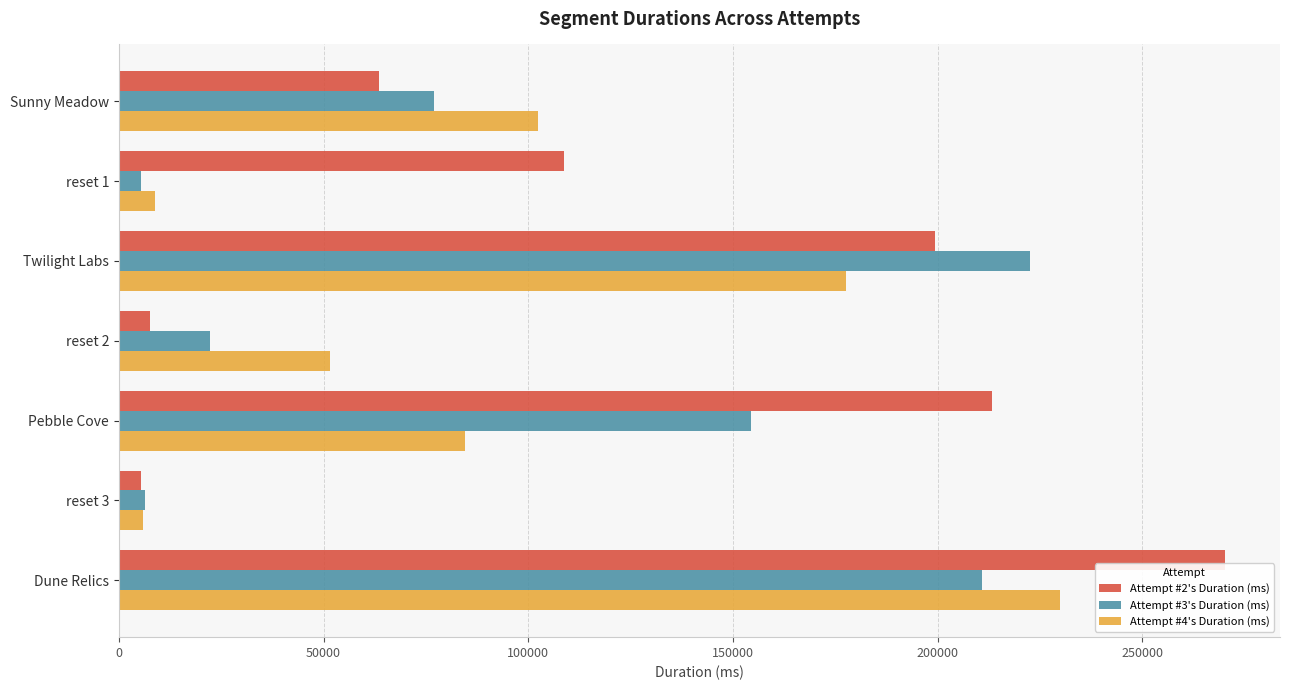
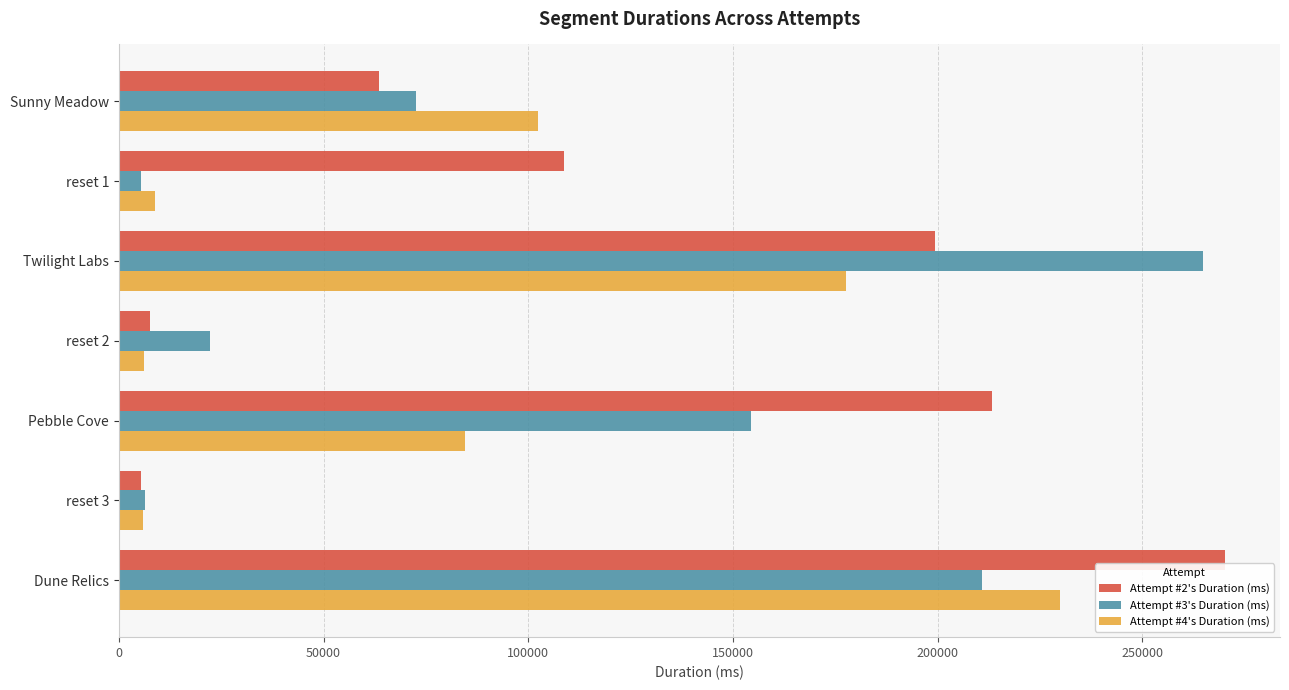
Attempt #3's Duration (ms), Sunny Meadow: 77000 -> 73000
Attempt #3's Duration (ms), Twilight Labs: 223000 -> 265000
Attempt #4's Duration (ms), reset 2: 51000 -> 6000
